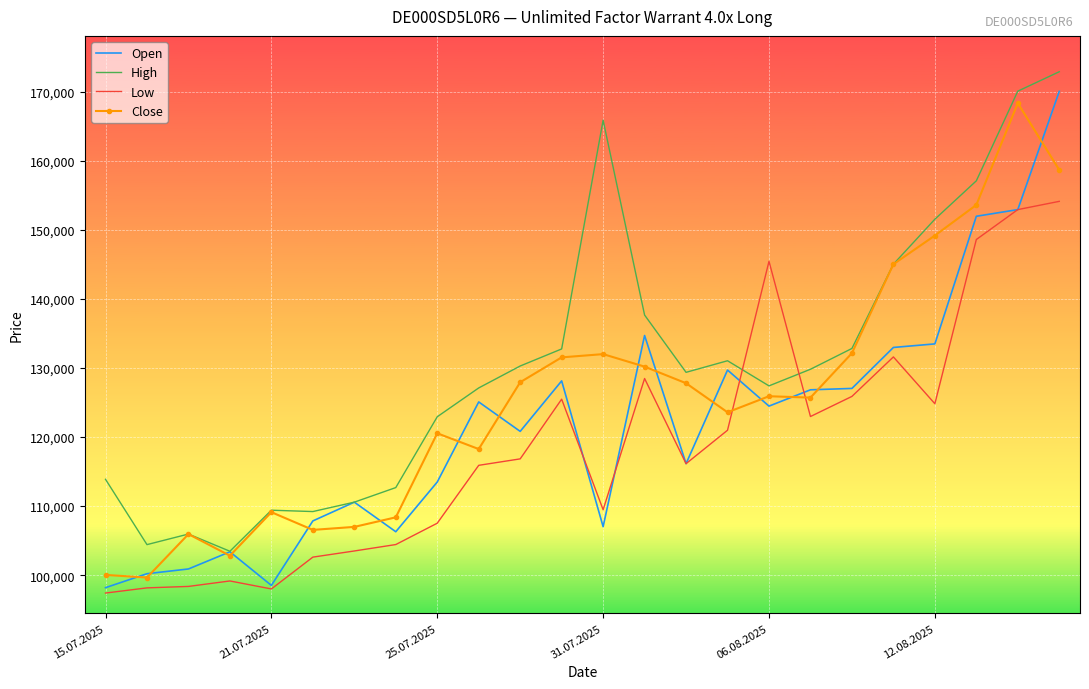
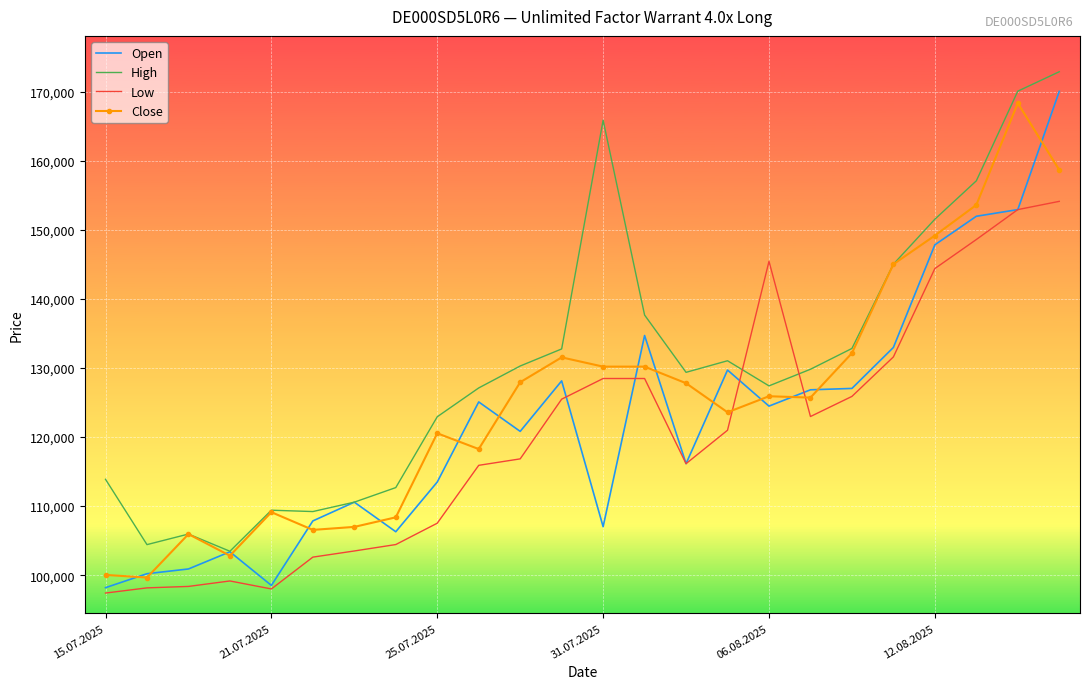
Low, 31.07.2025: 109,000 -> 128,000
Close, 31.07.2025: 132,000 -> 130,000
Open, 12.08.2025: 133,000 -> 148,000
Low, 12.08.2025: 125,000 -> 144,000
